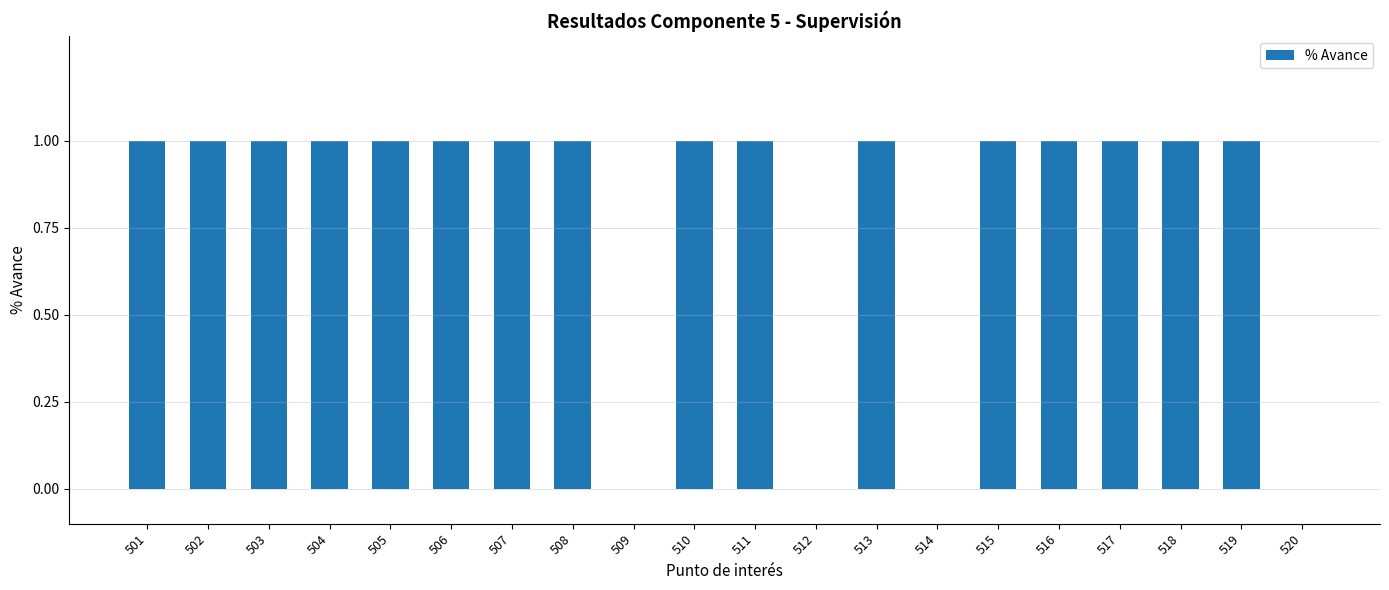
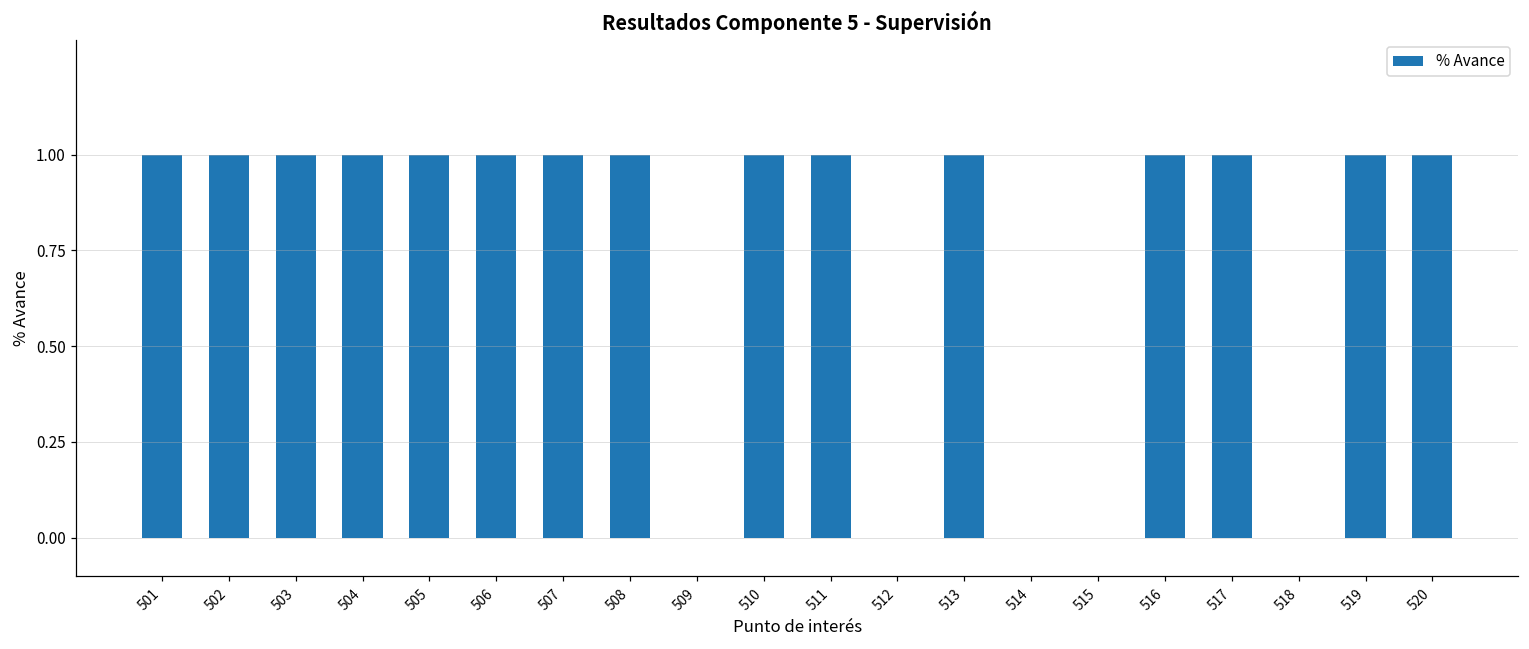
515: 1 -> 0
518: 1 -> 0
520: 0 -> 1
